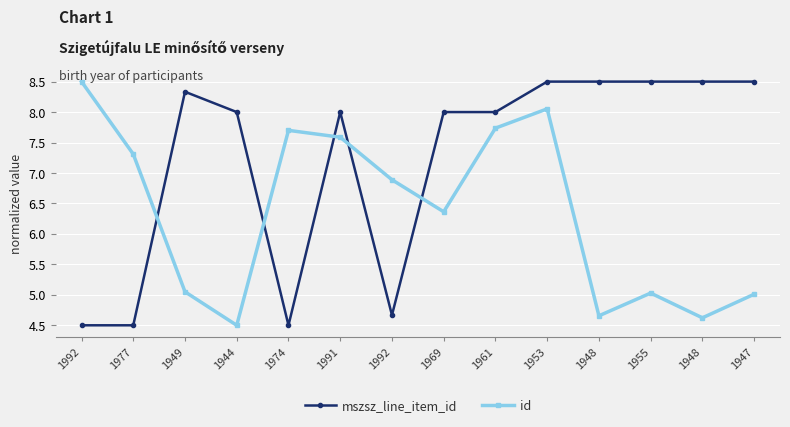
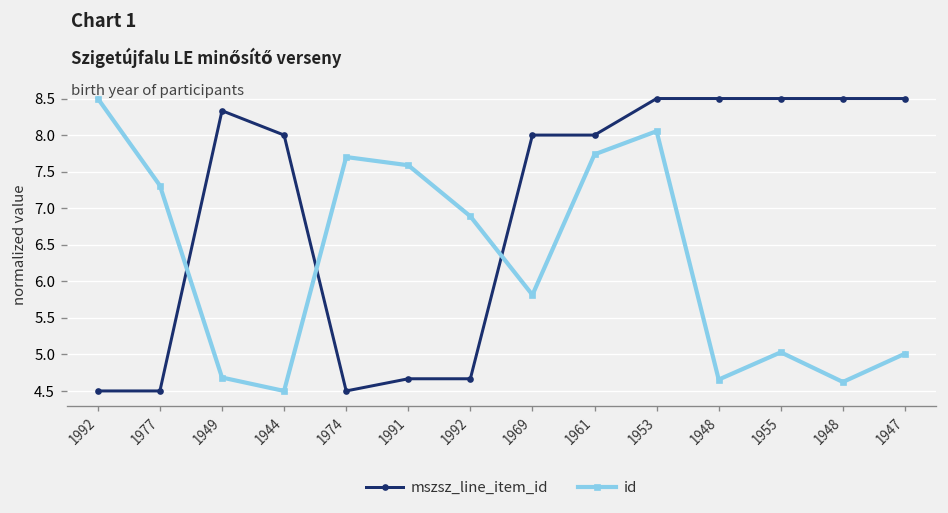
id, 1949: 5.0 -> 4.7
mszsz_line_item_id, 1991: 8.0 -> 4.7
id, 1969: 6.4 -> 5.8
